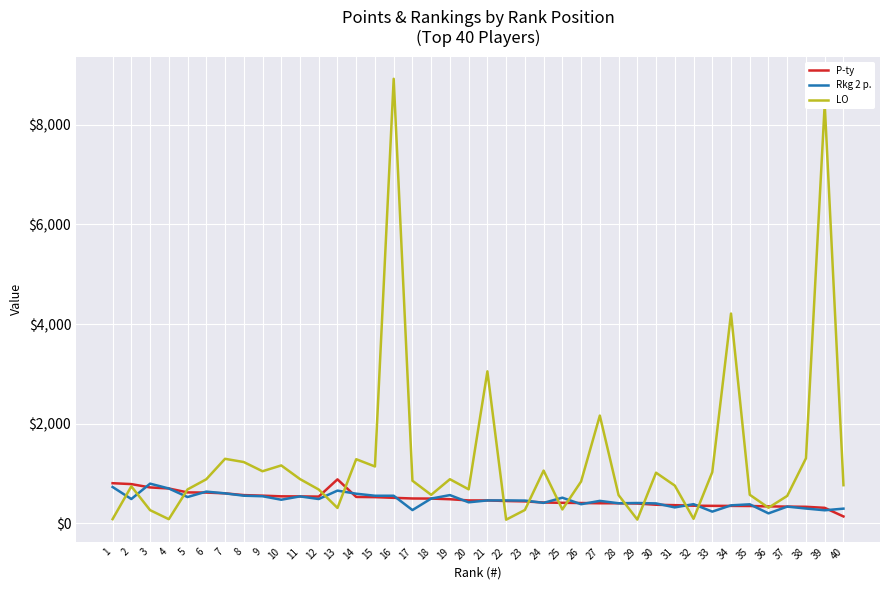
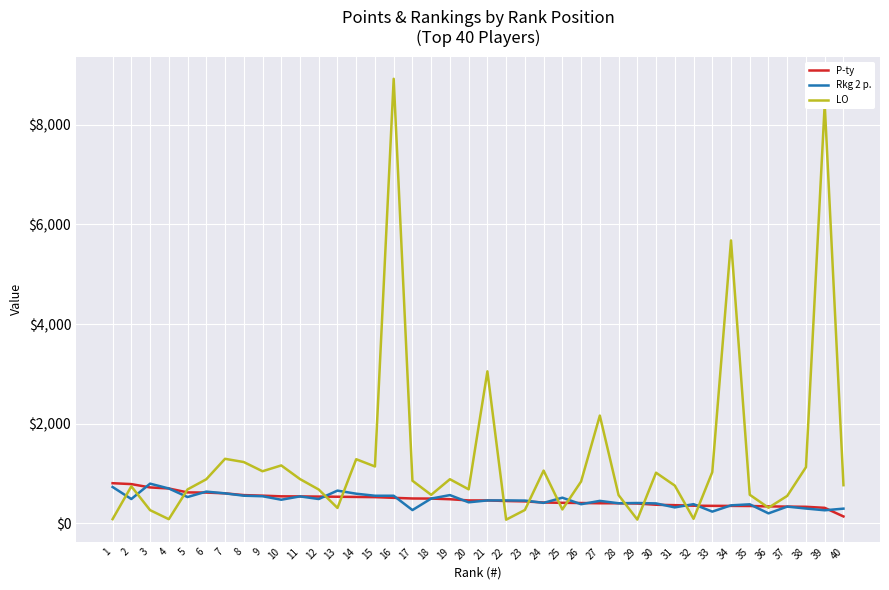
P-ty, 13: $900 -> $500
LO, 34: $4,200 -> $5,700
LO, 38: $1,300 -> $1,100
